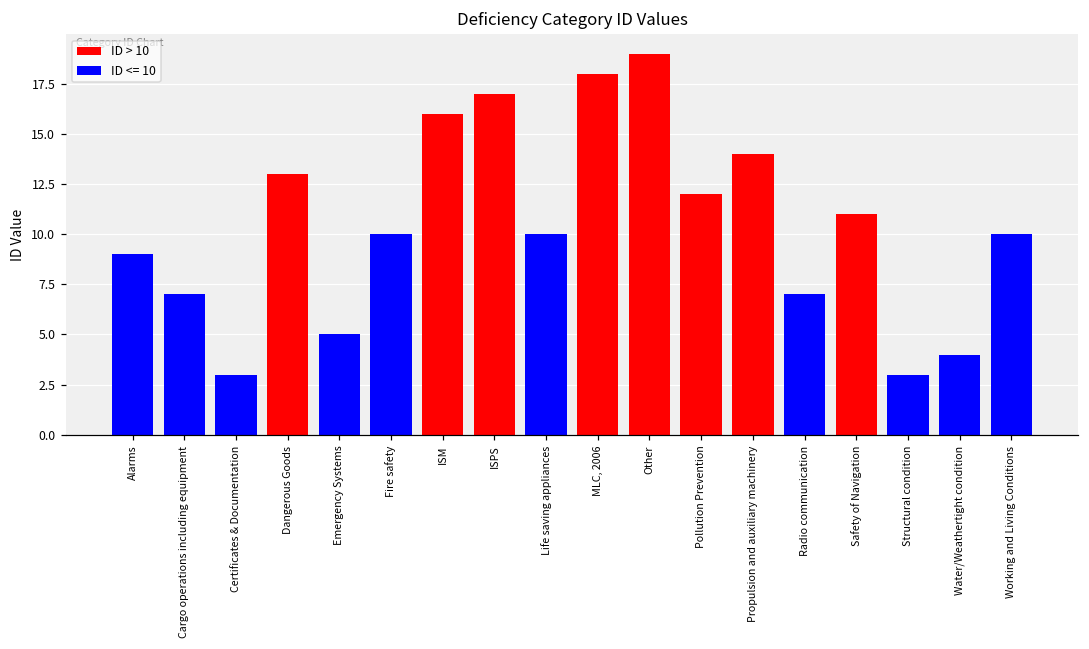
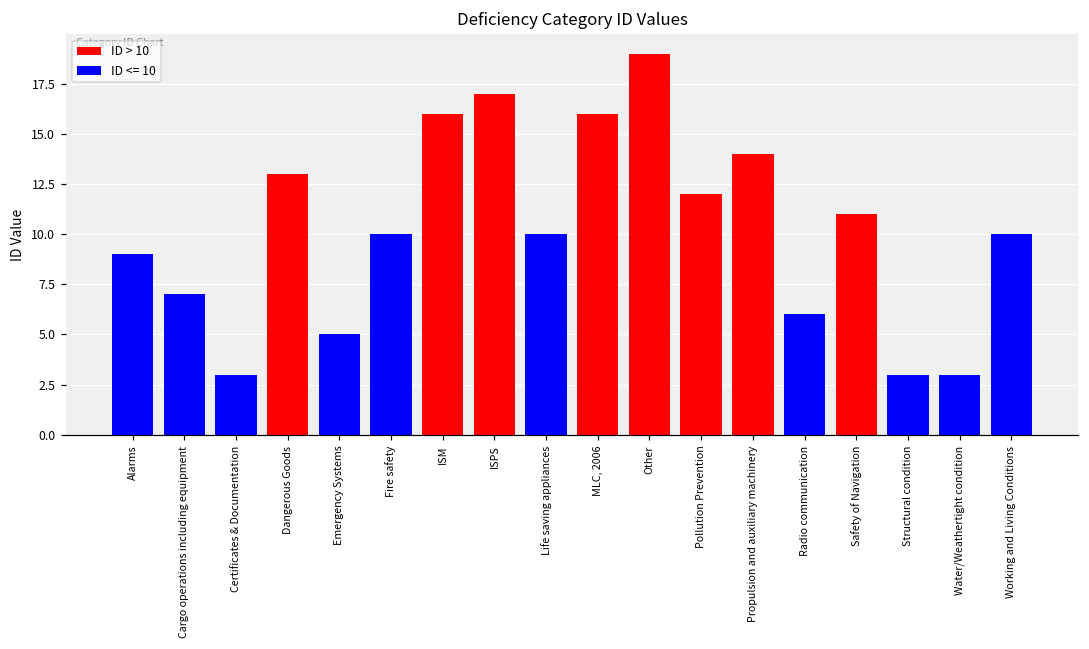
ID > 10, MLC, 2006: 18 -> 16
ID <= 10, Radio communication: 7 -> 6
ID <= 10, Water/Weathertight condition: 4 -> 3
